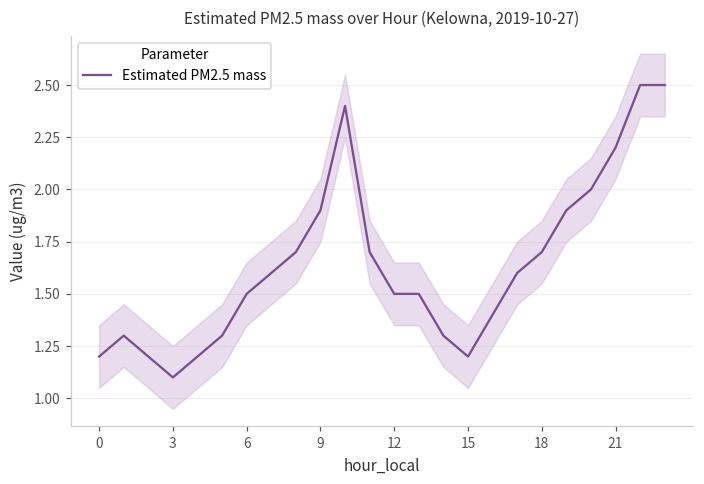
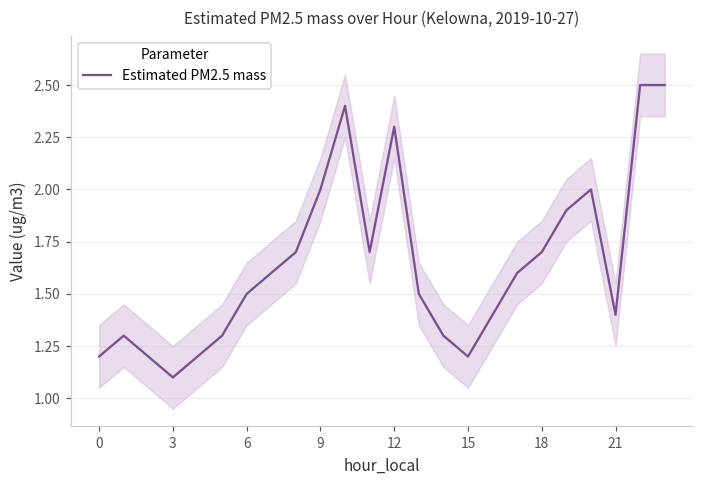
Estimated PM2.5 mass, 9: 1.9 -> 2.0
Estimated PM2.5 mass, 12: 1.5 -> 2.3
Estimated PM2.5 mass, 21: 2.2 -> 1.4
